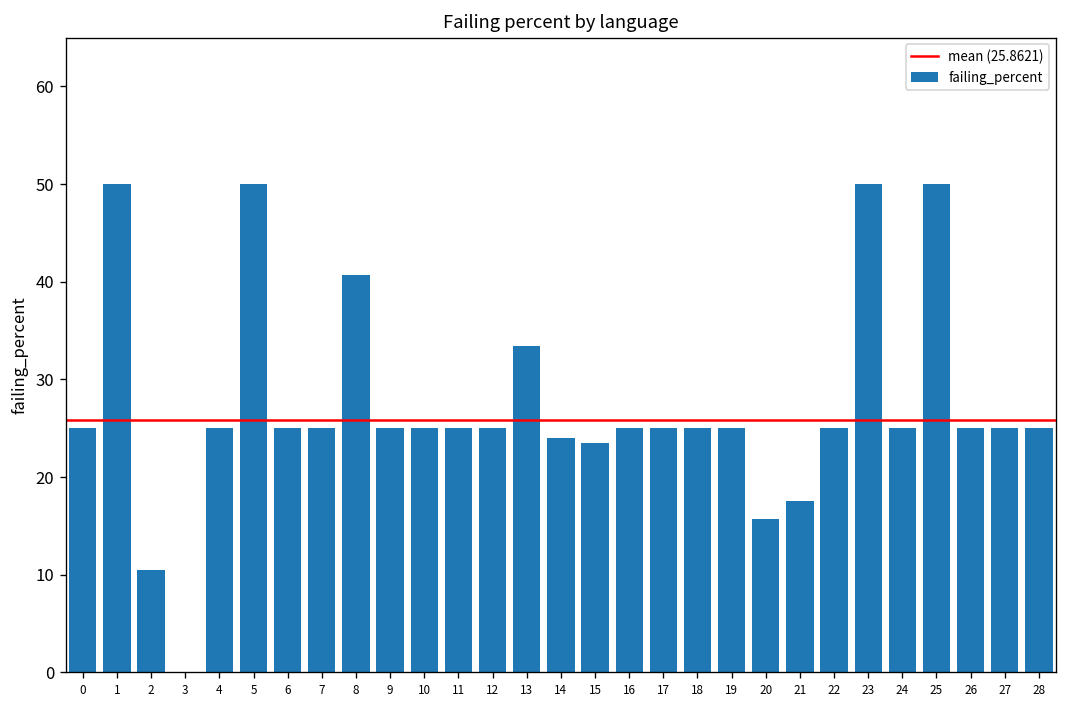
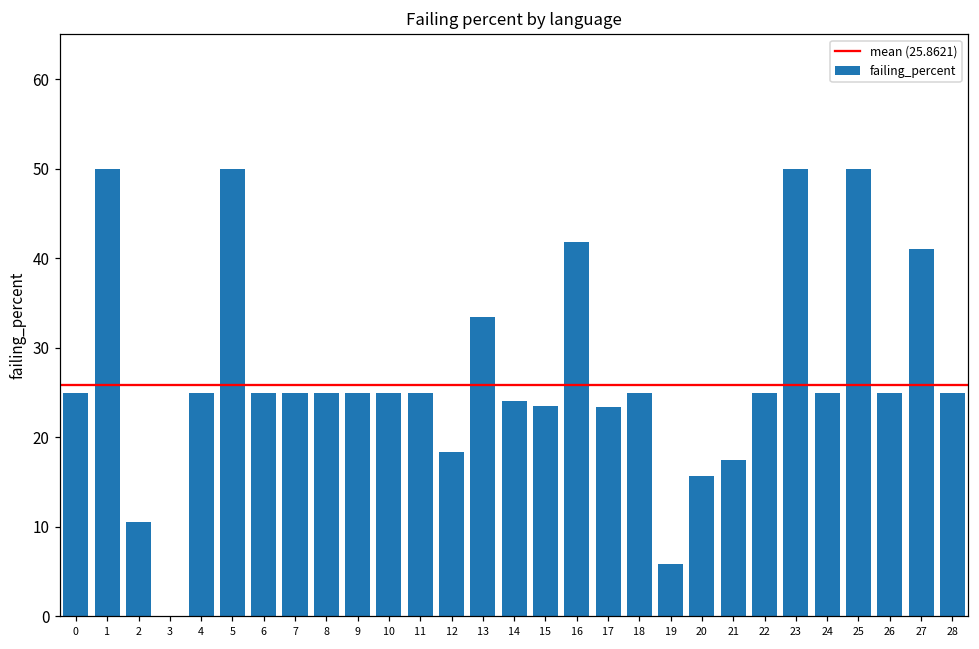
8: 41 -> 25
12: 25 -> 18
16: 25 -> 42
17: 25 -> 23
19: 25 -> 6
27: 25 -> 41
